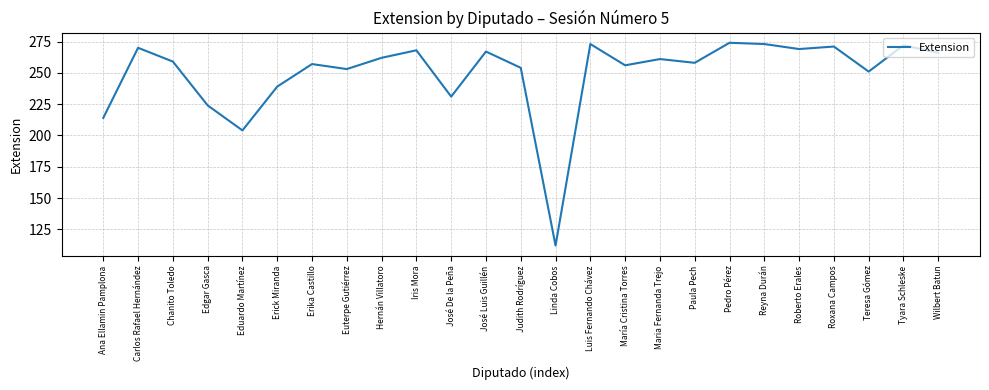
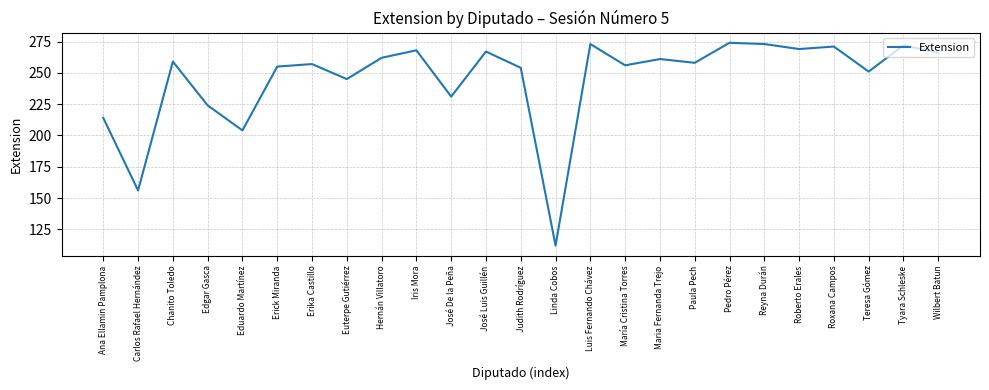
Carlos Rafael Hernández: 270 -> 156
Erick Miranda: 239 -> 255
Euterpe Gutiérrez: 253 -> 245
